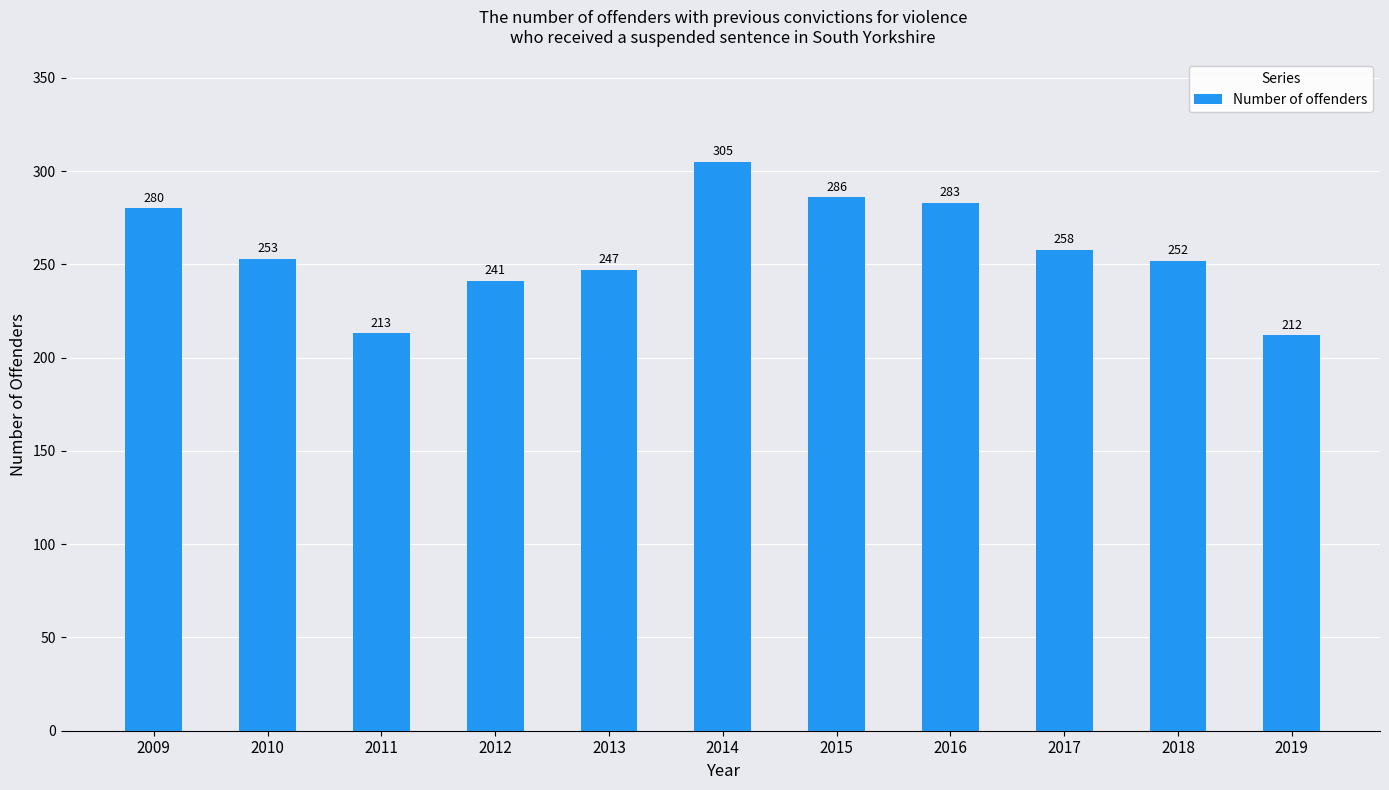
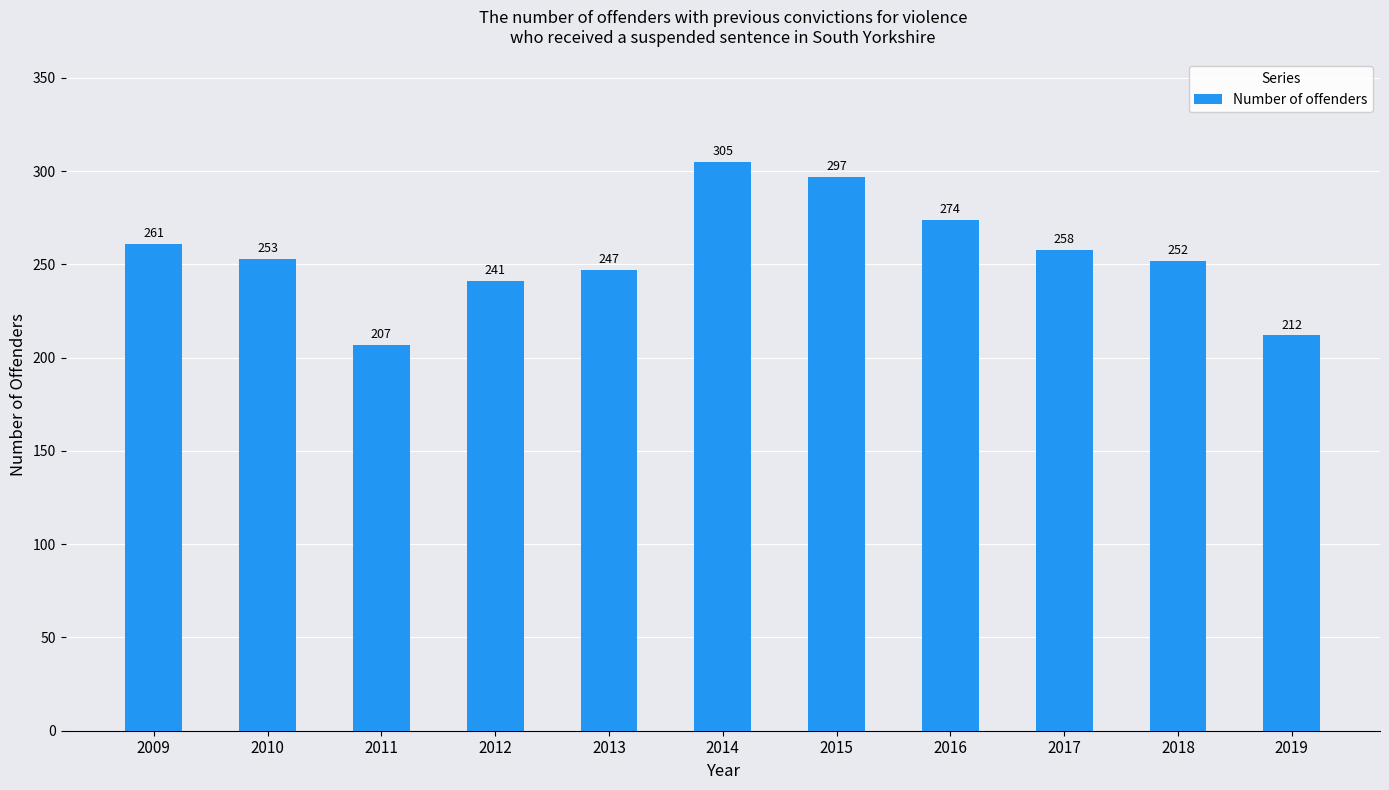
2009: 280 -> 261
2011: 213 -> 207
2015: 286 -> 297
2016: 283 -> 274
